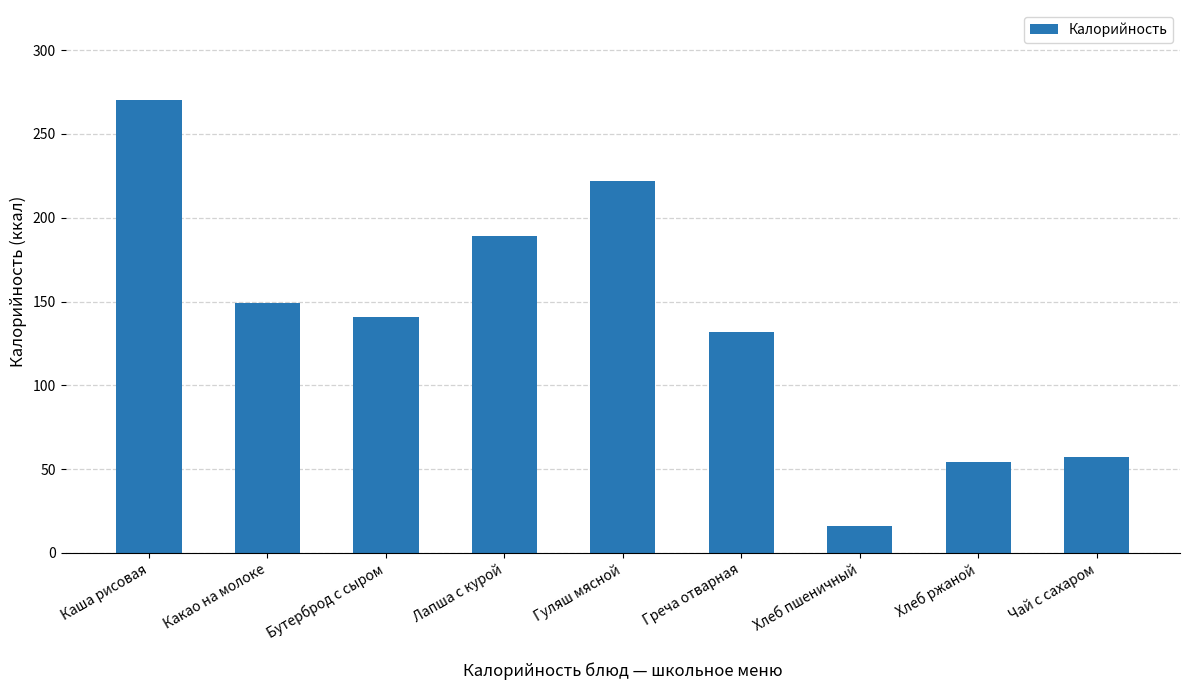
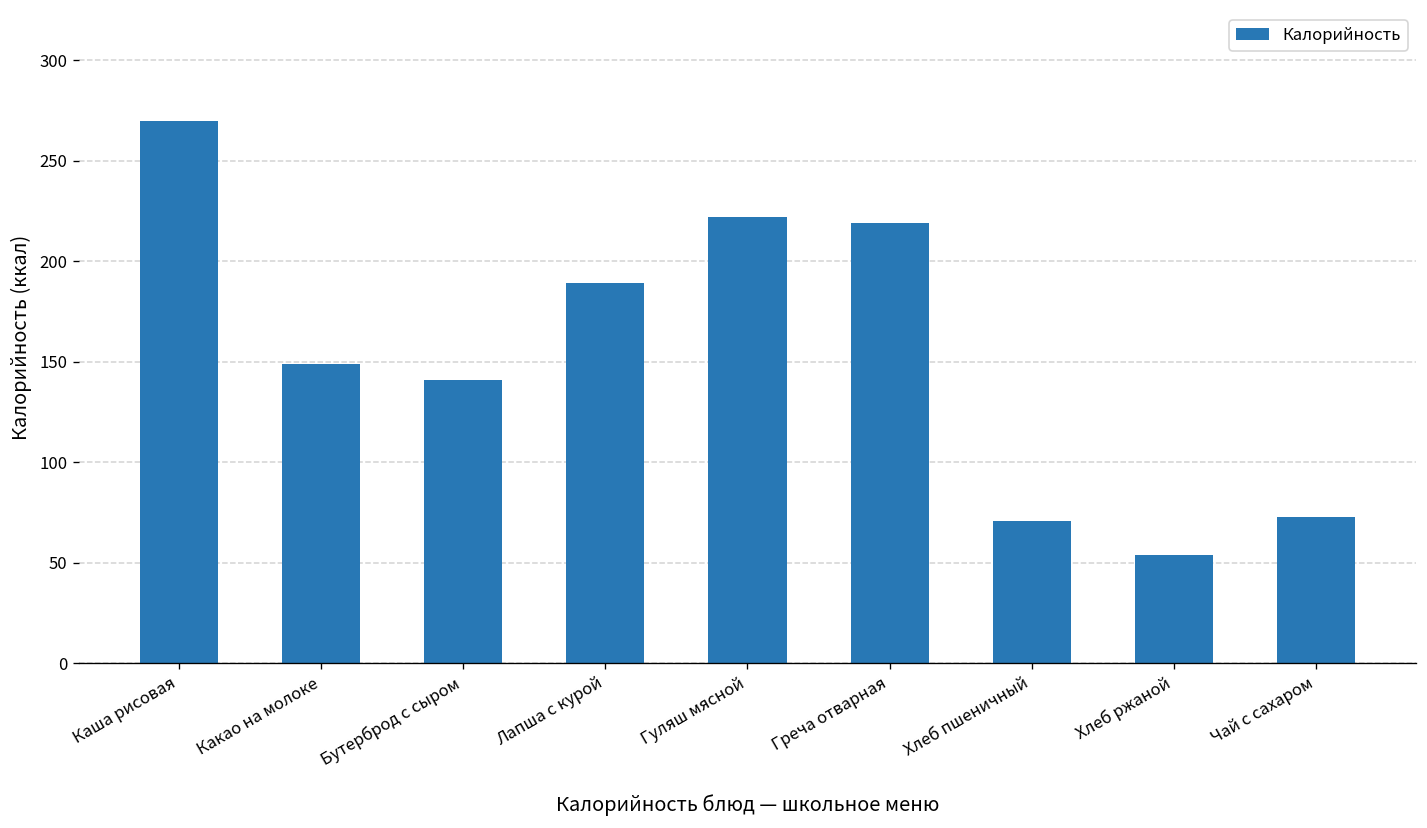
Греча отварная: 132 -> 219
Хлеб пшеничный: 16 -> 71
Чай с сахаром: 57 -> 73
